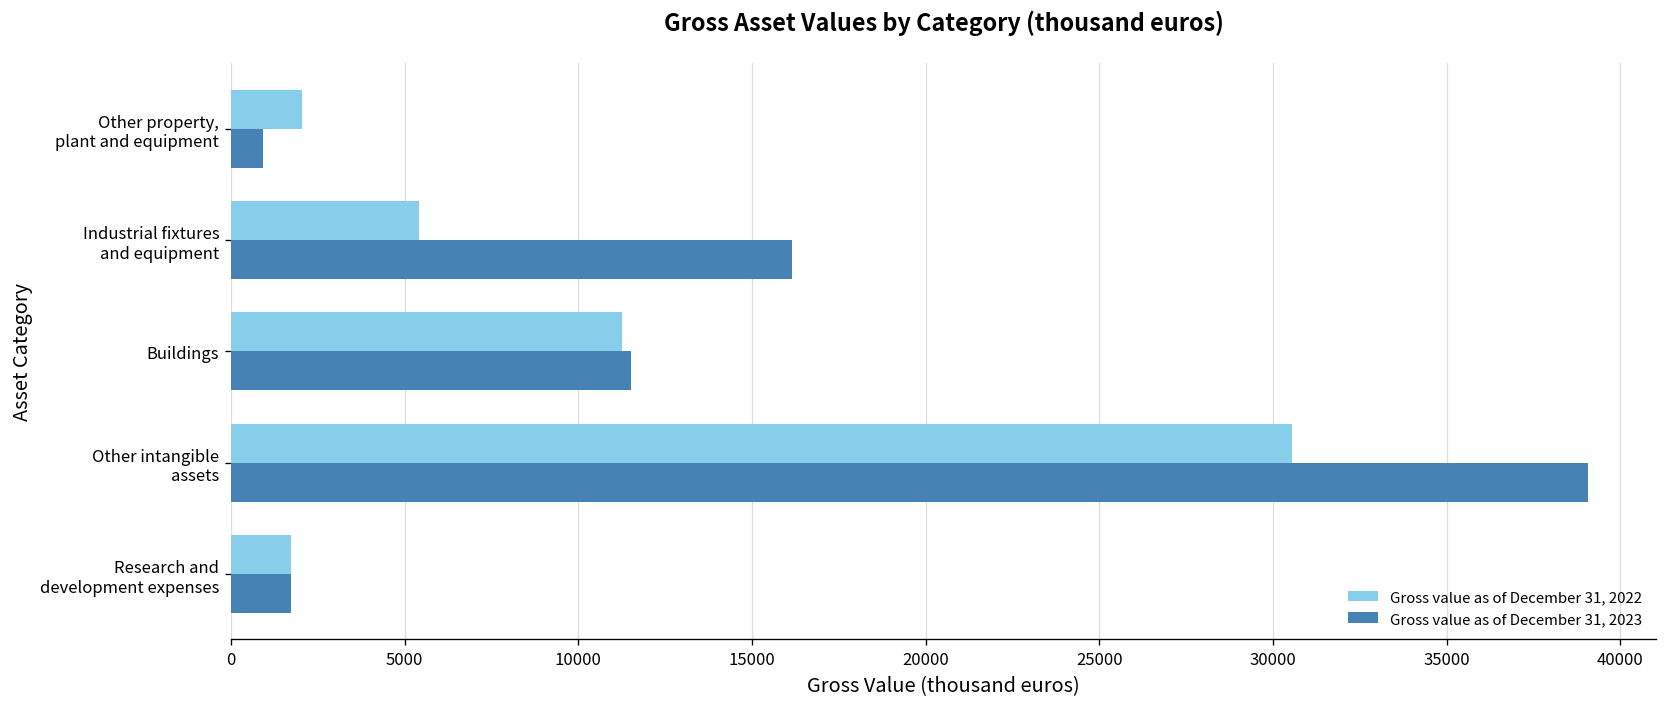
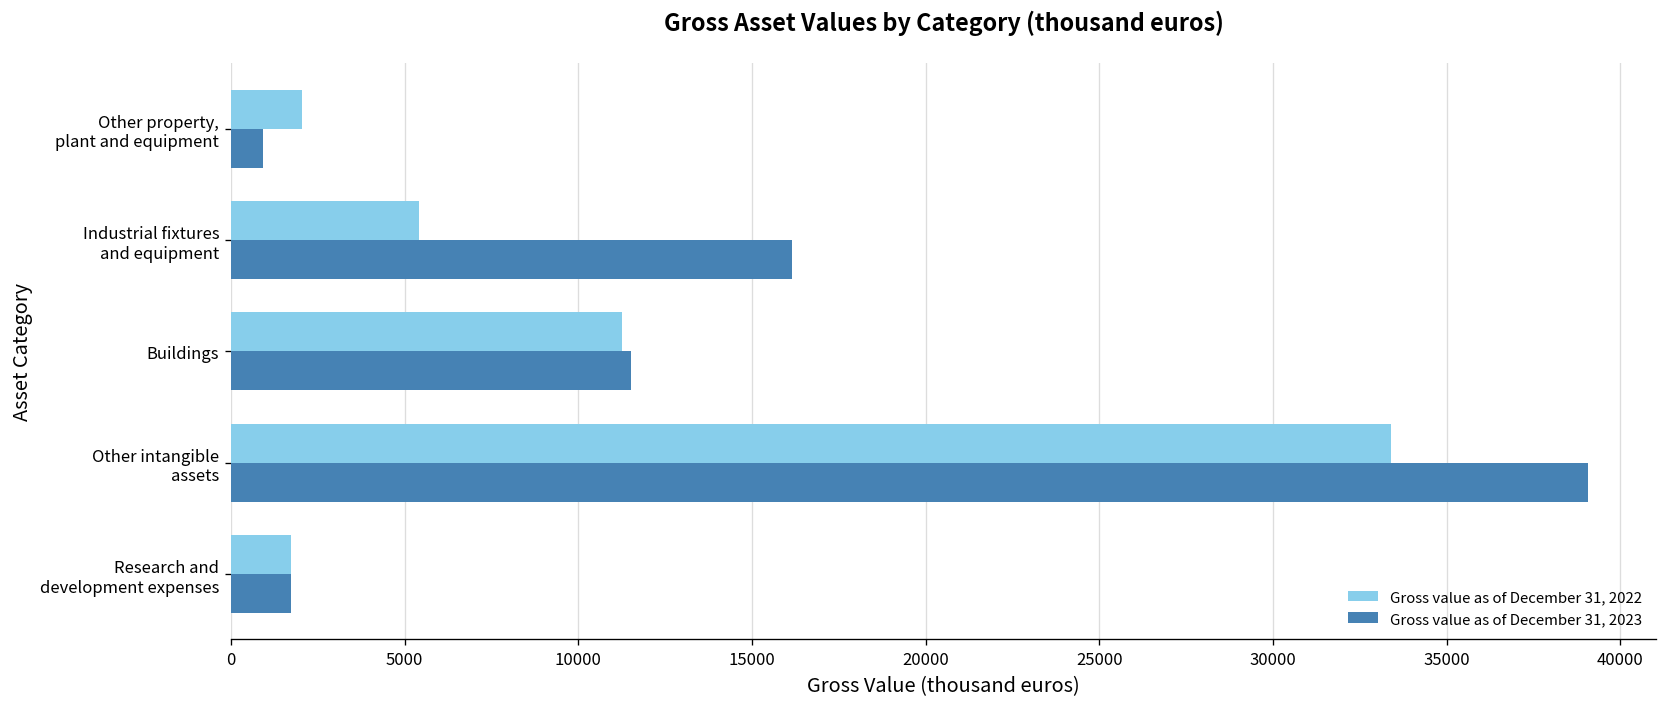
Gross value as of December 31, 2022, Other intangible assets: 30600 -> 33400
